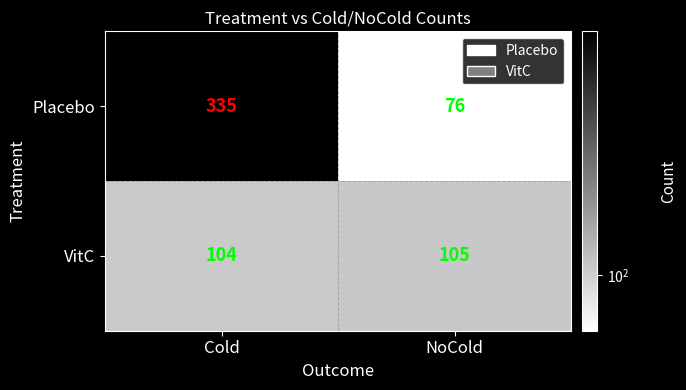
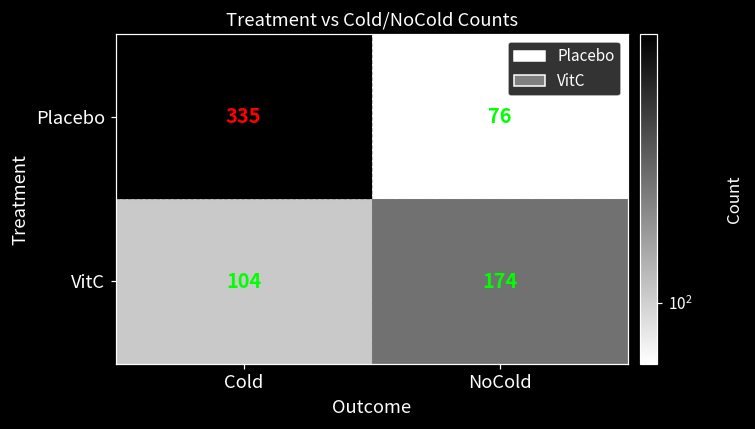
VitC, NoCold: 105 -> 174
